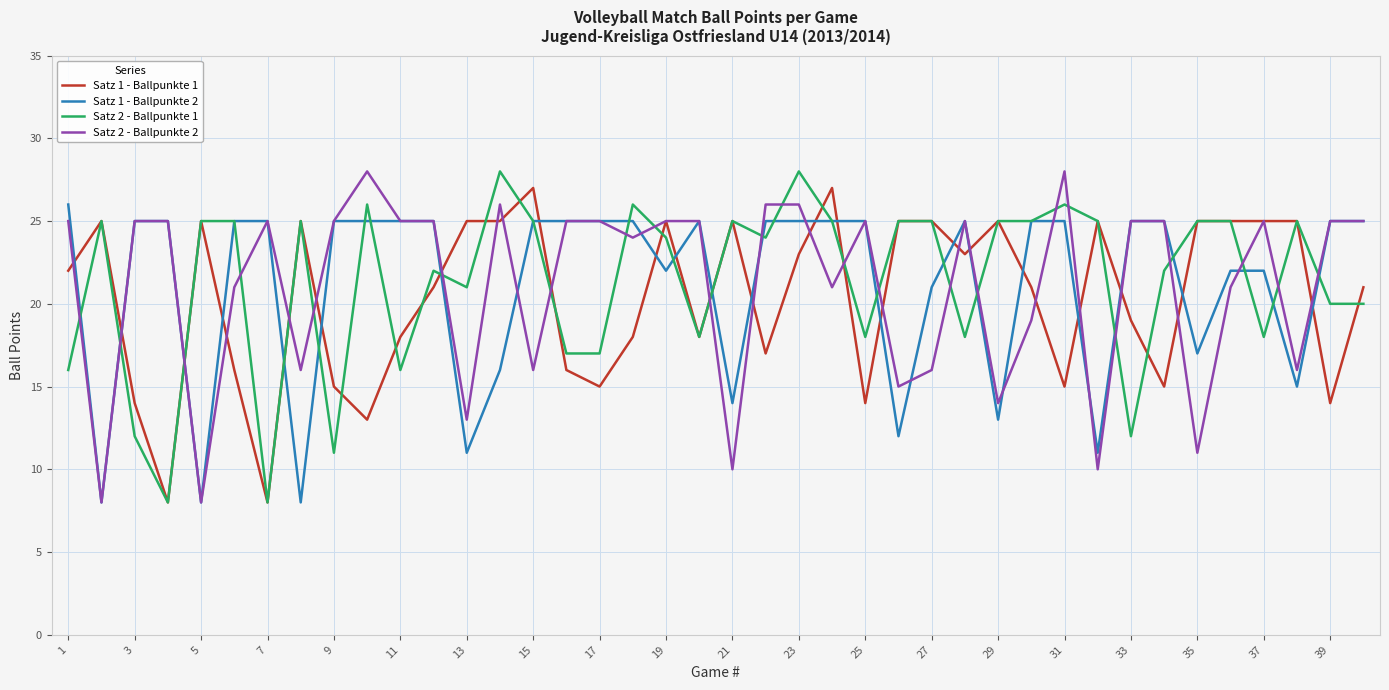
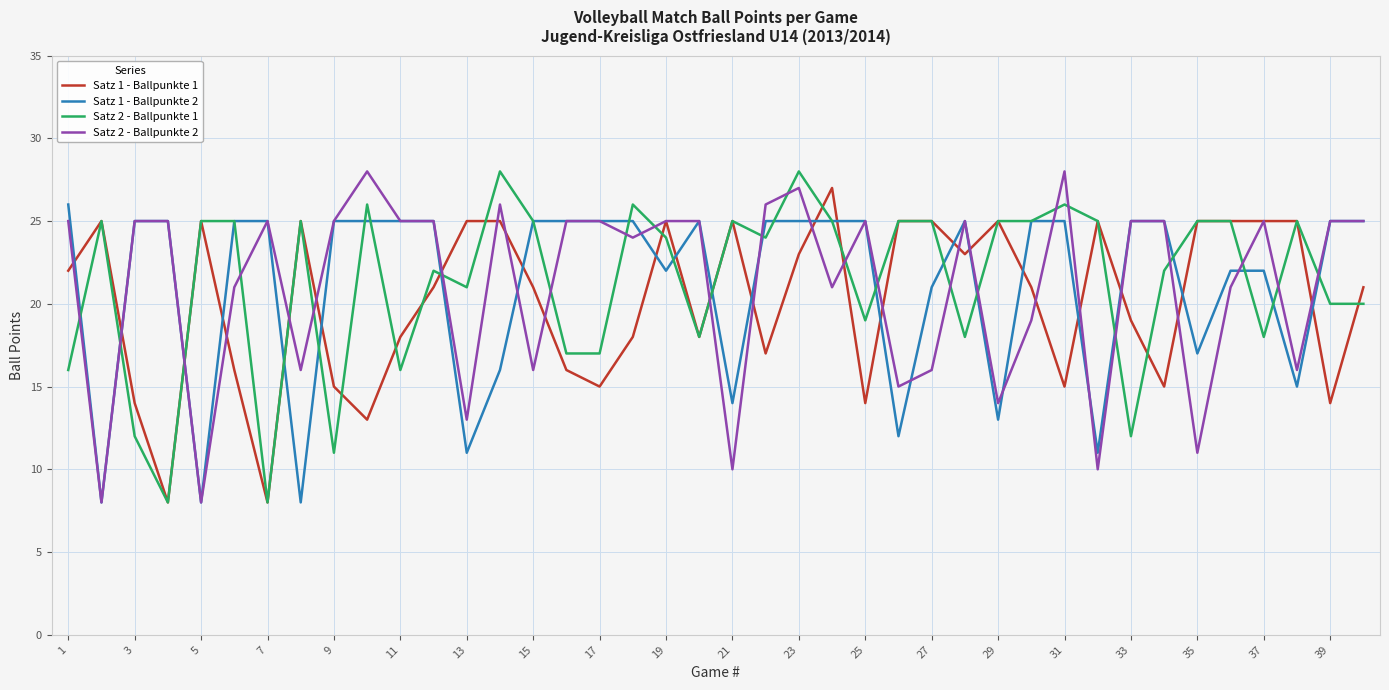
Satz 1 - Ballpunkte 1, 15: 27 -> 21
Satz 2 - Ballpunkte 2, 23: 26 -> 27
Satz 2 - Ballpunkte 1, 25: 18 -> 19
